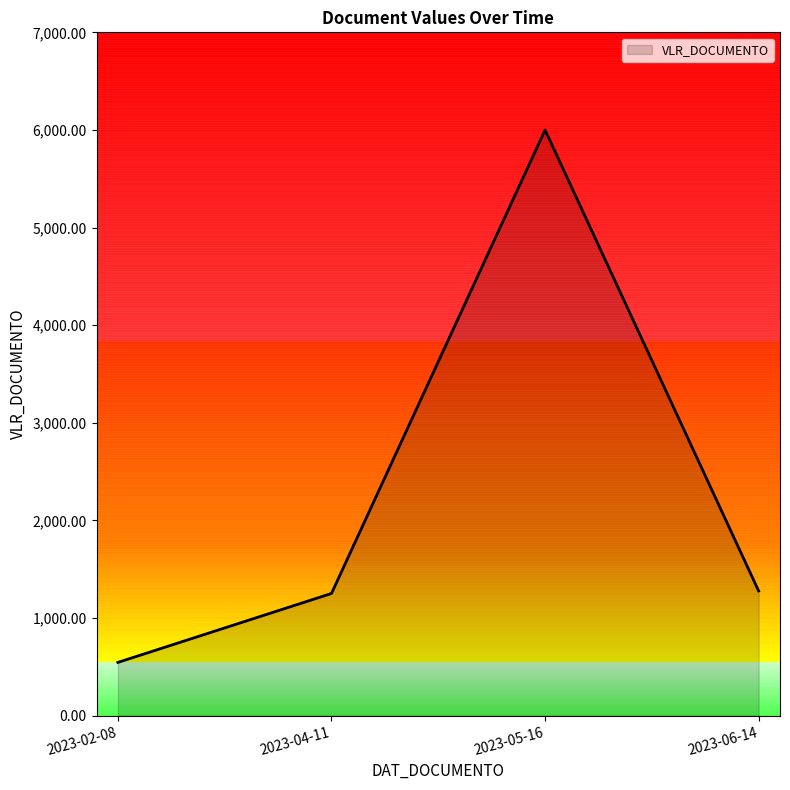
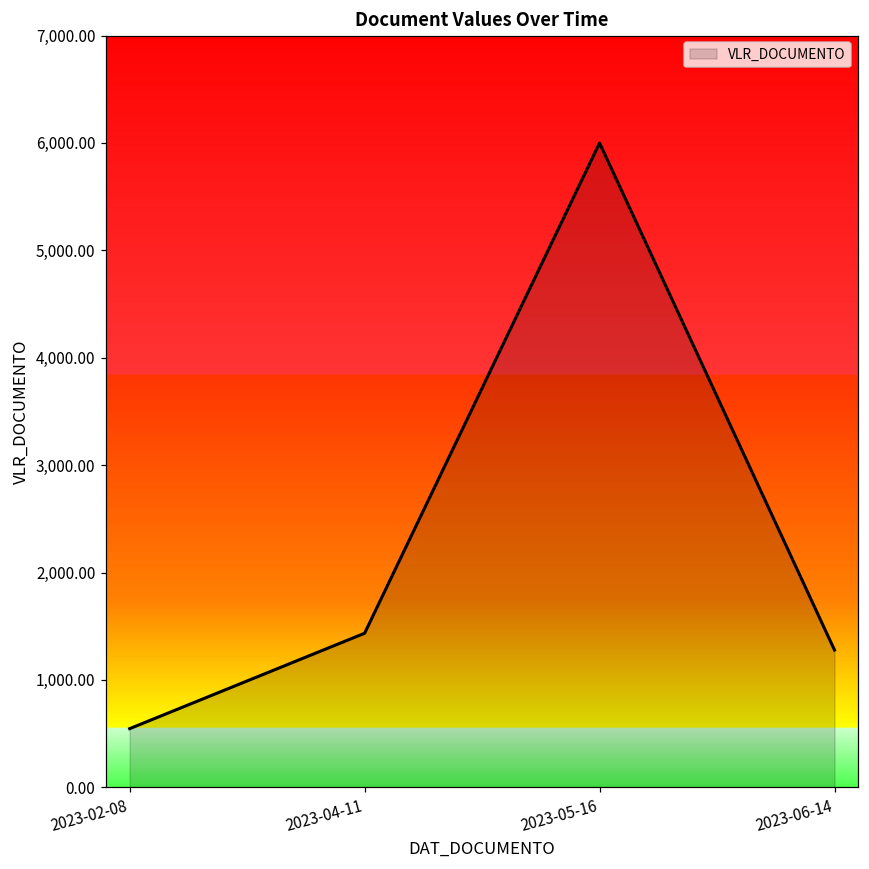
2023-04-11: 1,300 -> 1,400
